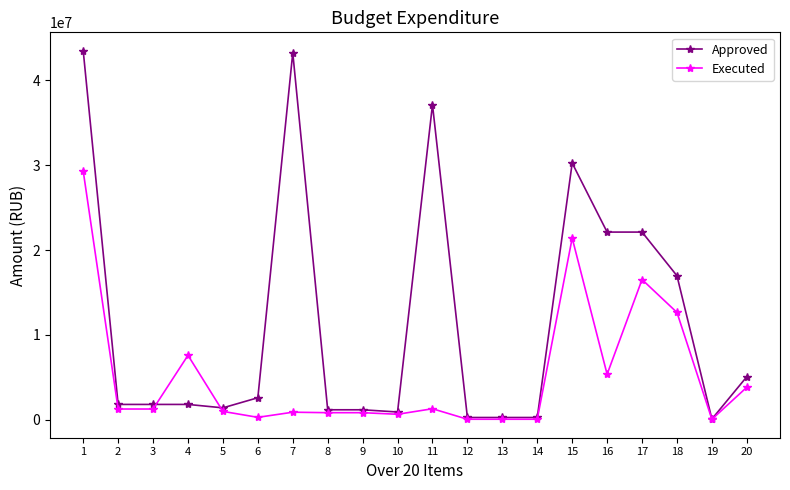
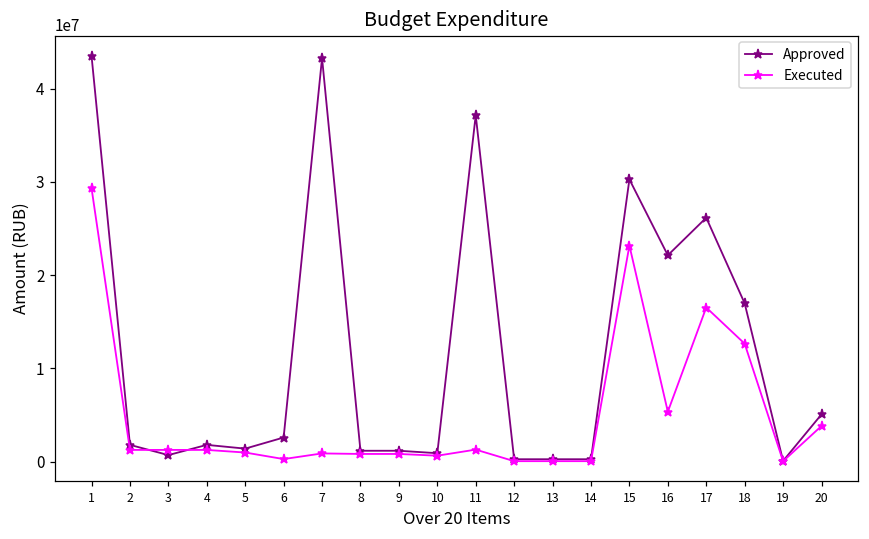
Approved, 3: 2000000 -> 1000000
Executed, 4: 8000000 -> 1000000
Executed, 15: 21000000 -> 23000000
Approved, 17: 22000000 -> 26000000
